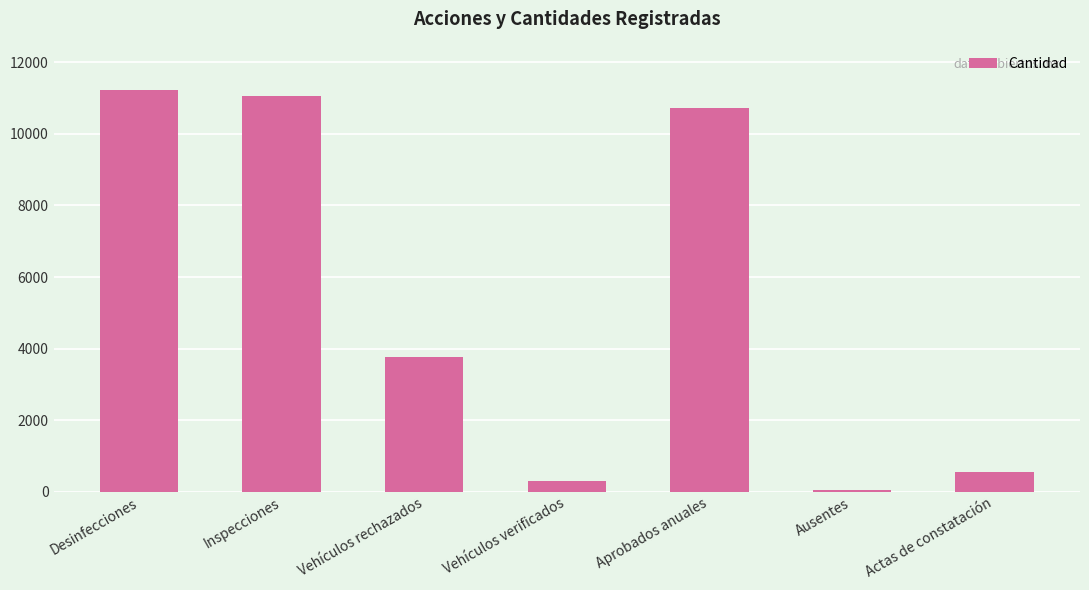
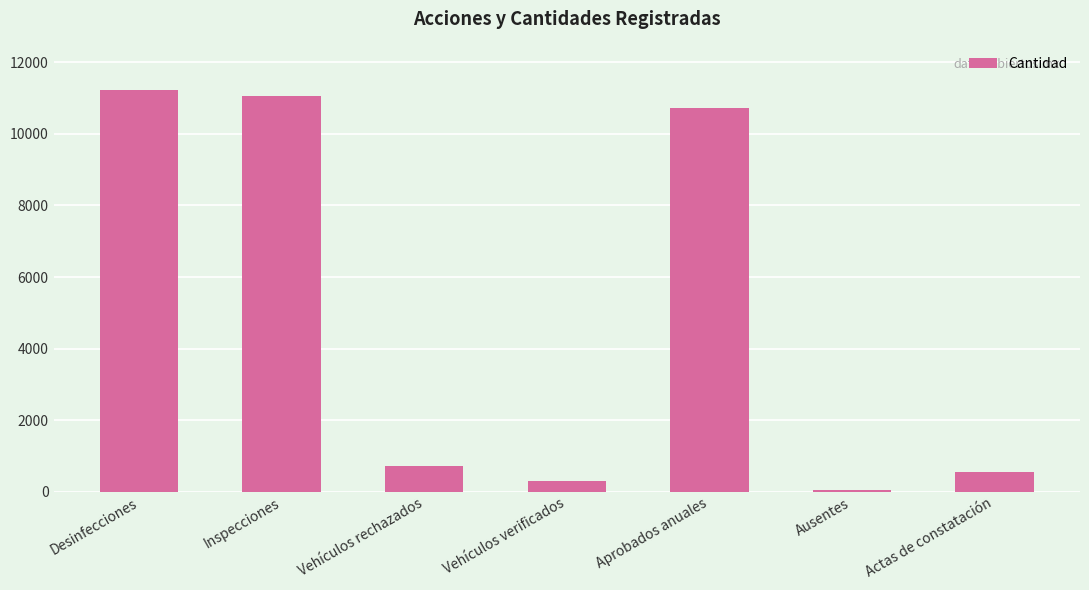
Vehículos rechazados: 3800 -> 700
